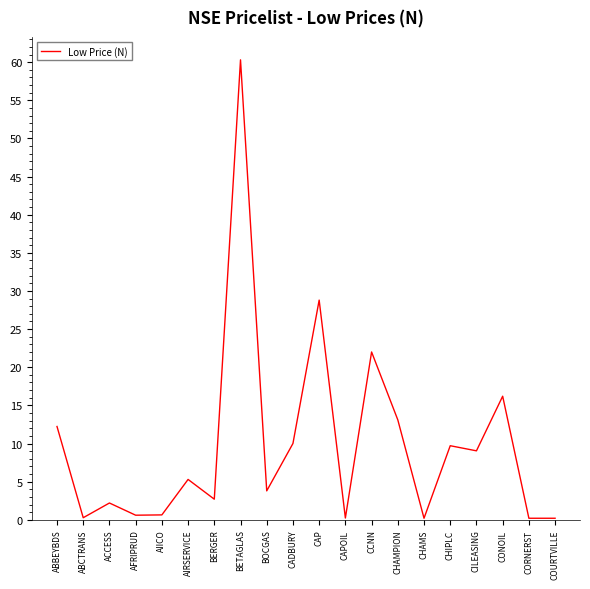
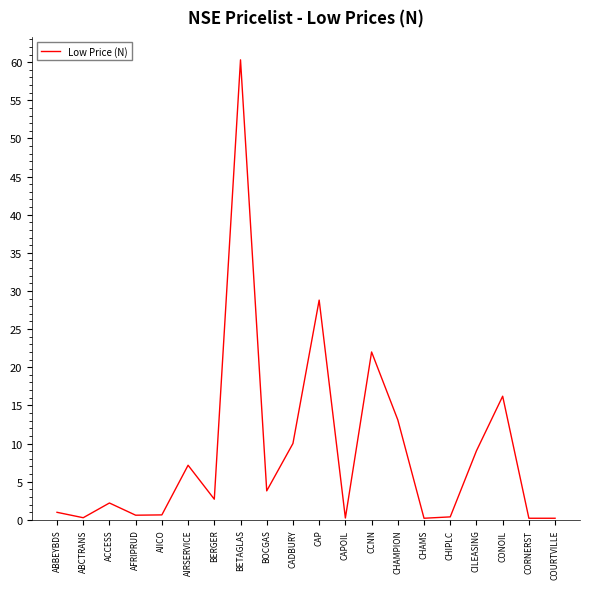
ABBEYBDS: 12 -> 1
AIRSERVICE: 5 -> 7
CHIPLC: 10 -> 0
